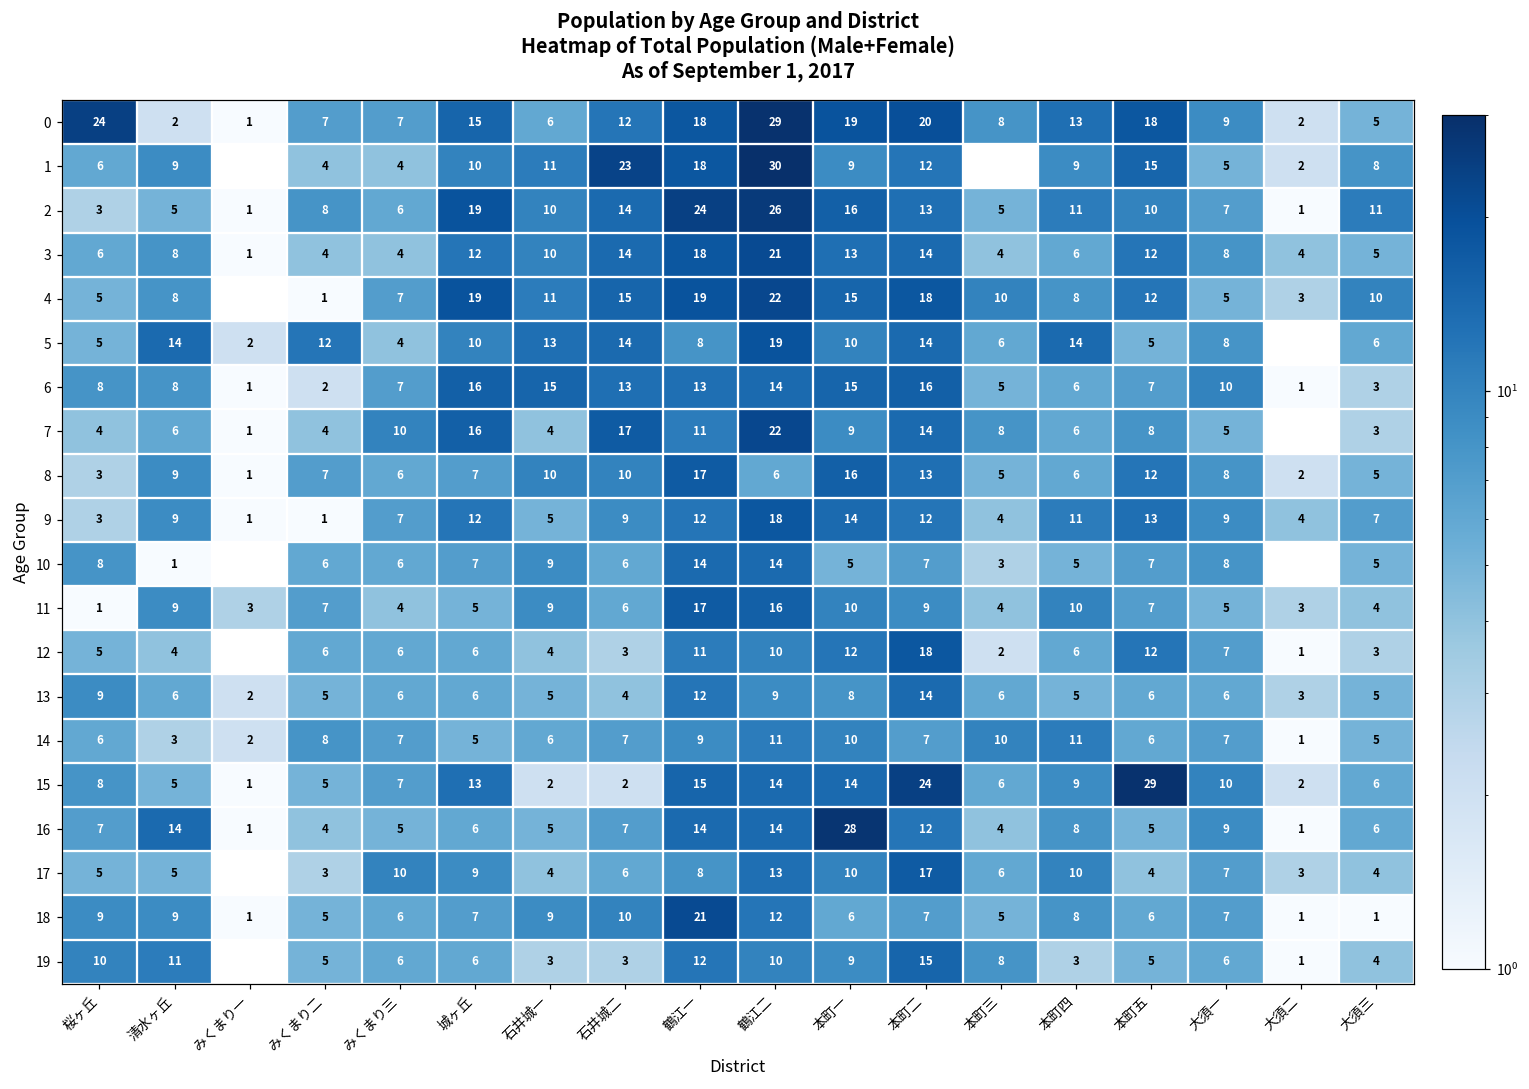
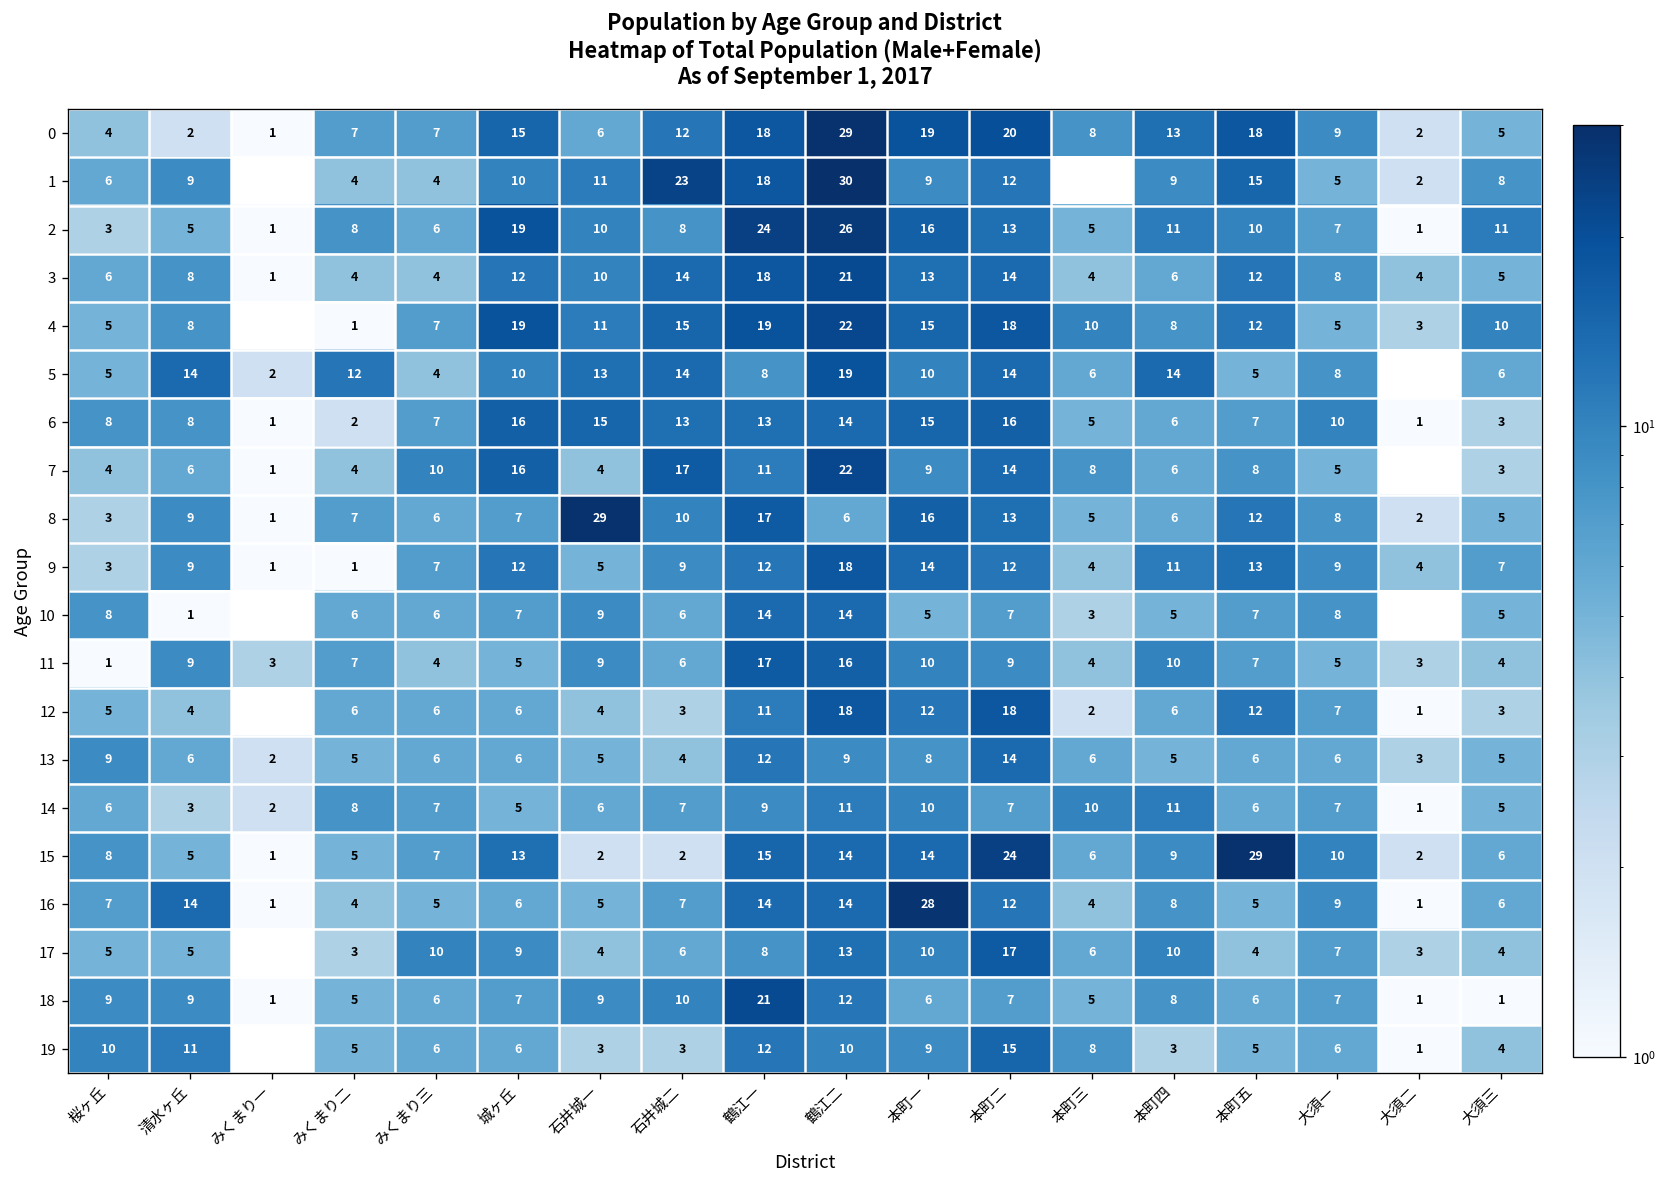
0, 桜ヶ丘: 24 -> 4
2, 石井城二: 14 -> 8
8, 石井城一: 10 -> 29
12, 鶴江二: 10 -> 18
